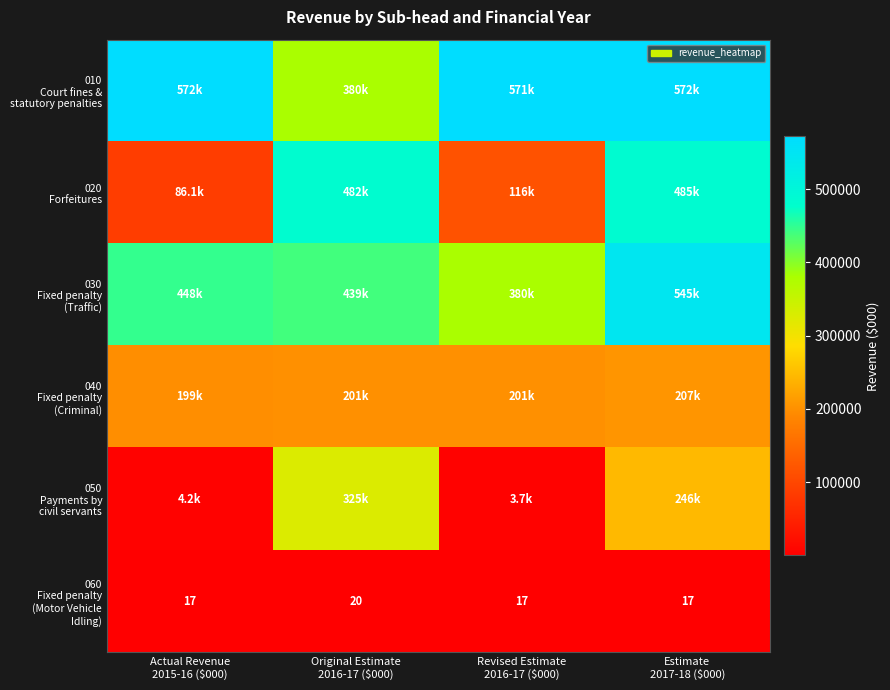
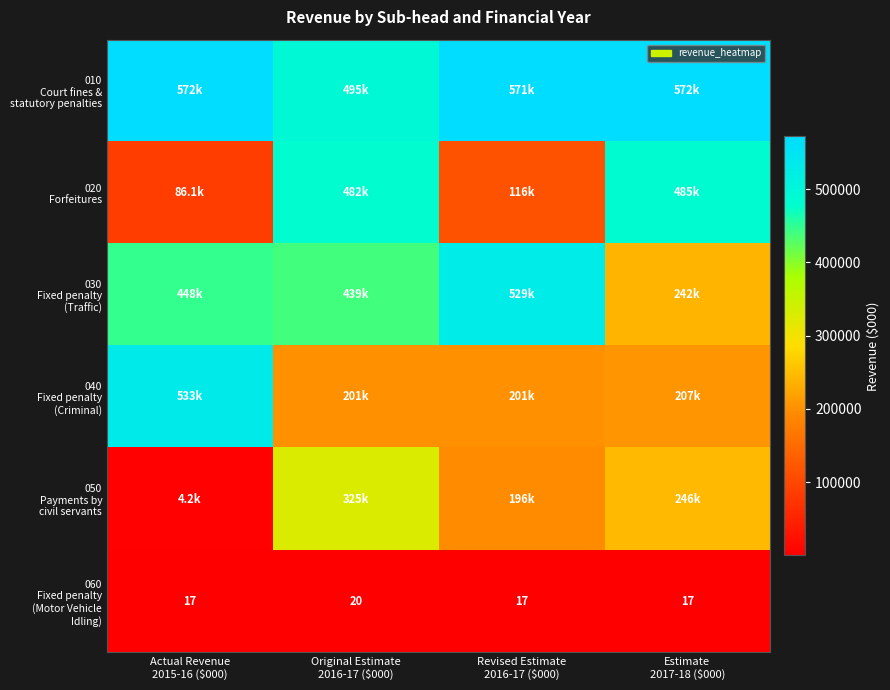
010 Court fines & statutory penalties, Original Estimate 2016-17 ($000): 380k -> 495k
030 Fixed penalty (Traffic), Revised Estimate 2016-17 ($000): 380k -> 529k
030 Fixed penalty (Traffic), Estimate 2017-18 ($000): 545k -> 242k
040 Fixed penalty (Criminal), Actual Revenue 2015-16 ($000): 199k -> 533k
050 Payments by civil servants, Revised Estimate 2016-17 ($000): 3.7k -> 196k
